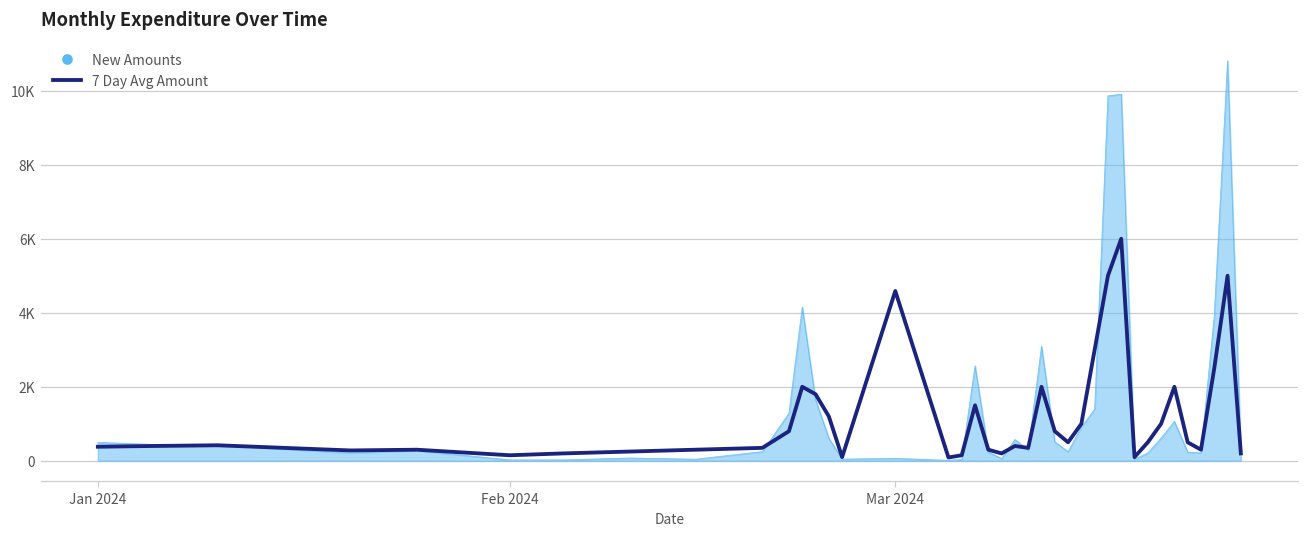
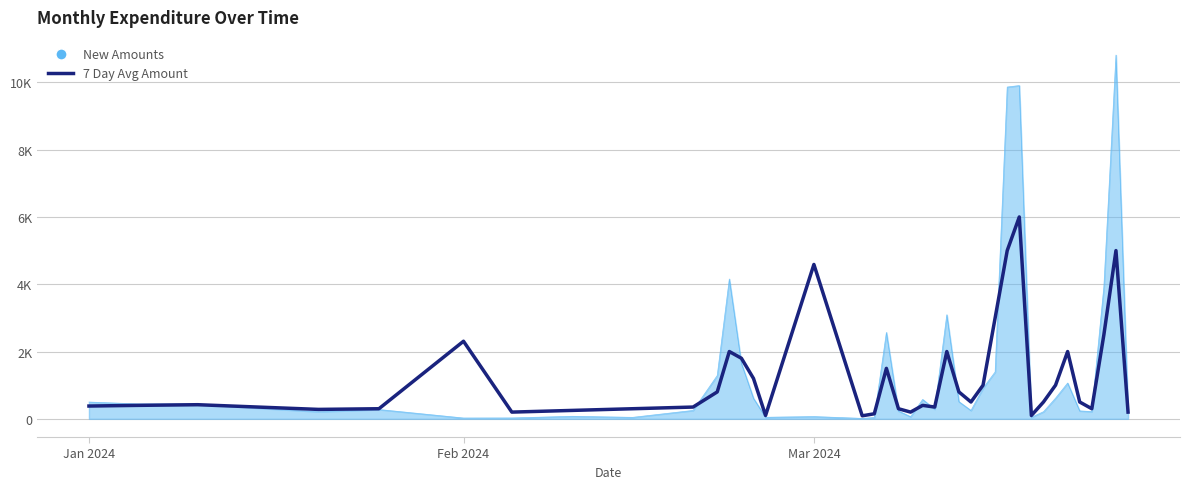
7 Day Avg Amount, Feb 2024: 200 -> 2300
